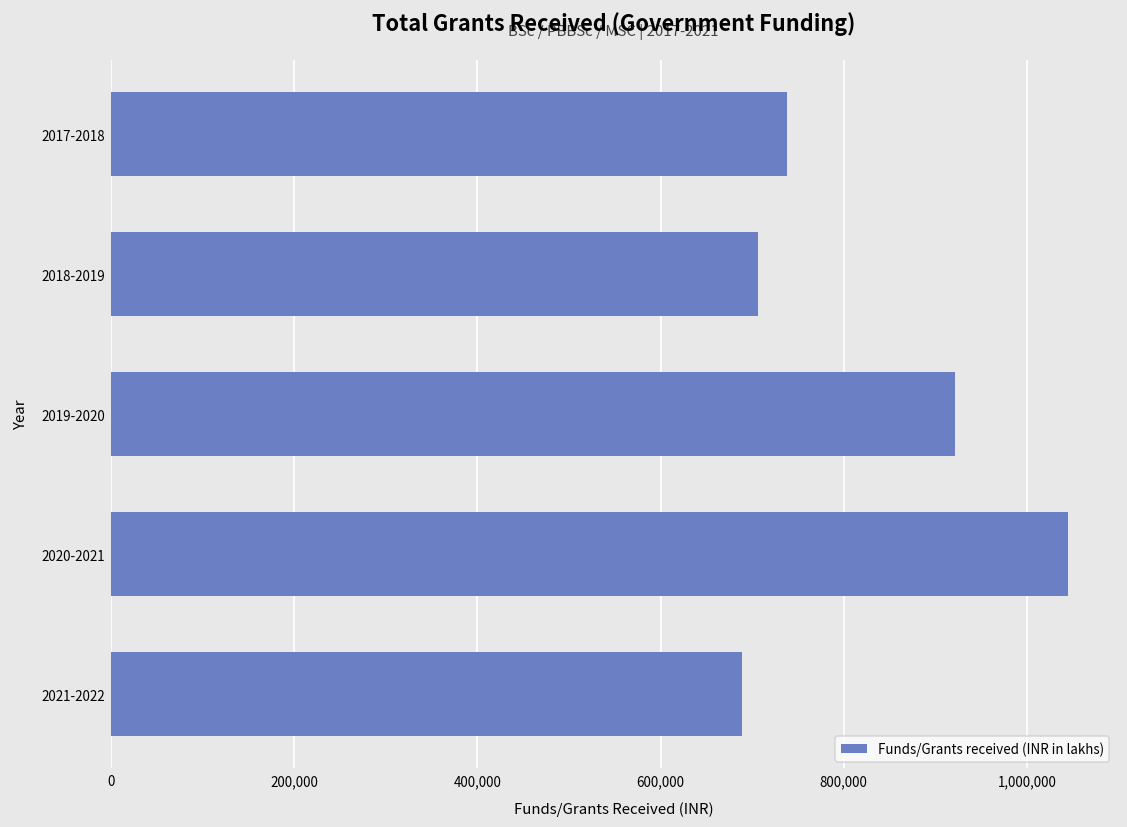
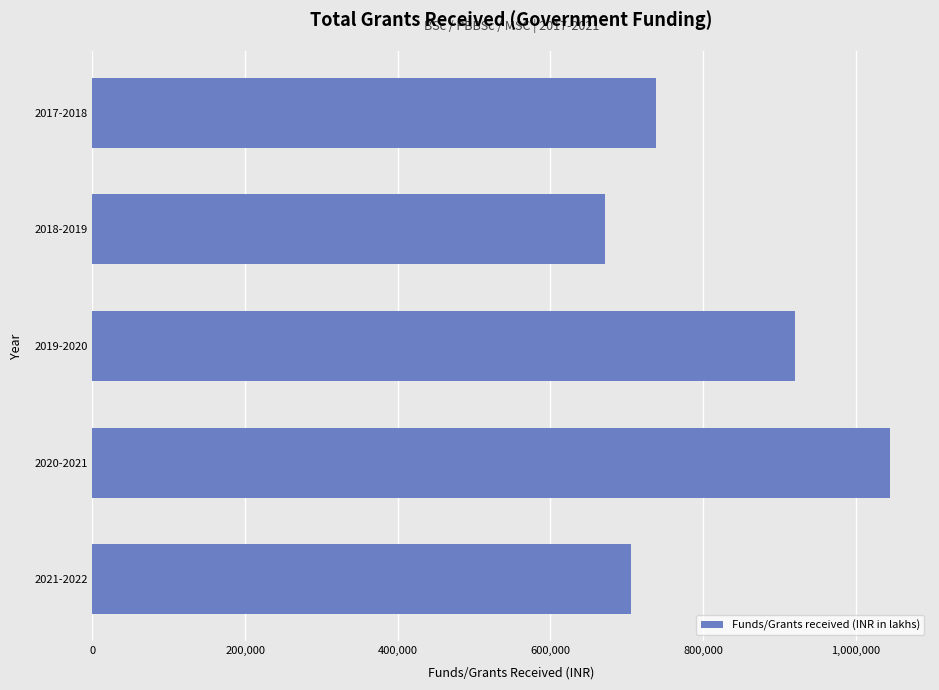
2018-2019: 710,000 -> 670,000
2021-2022: 690,000 -> 710,000
